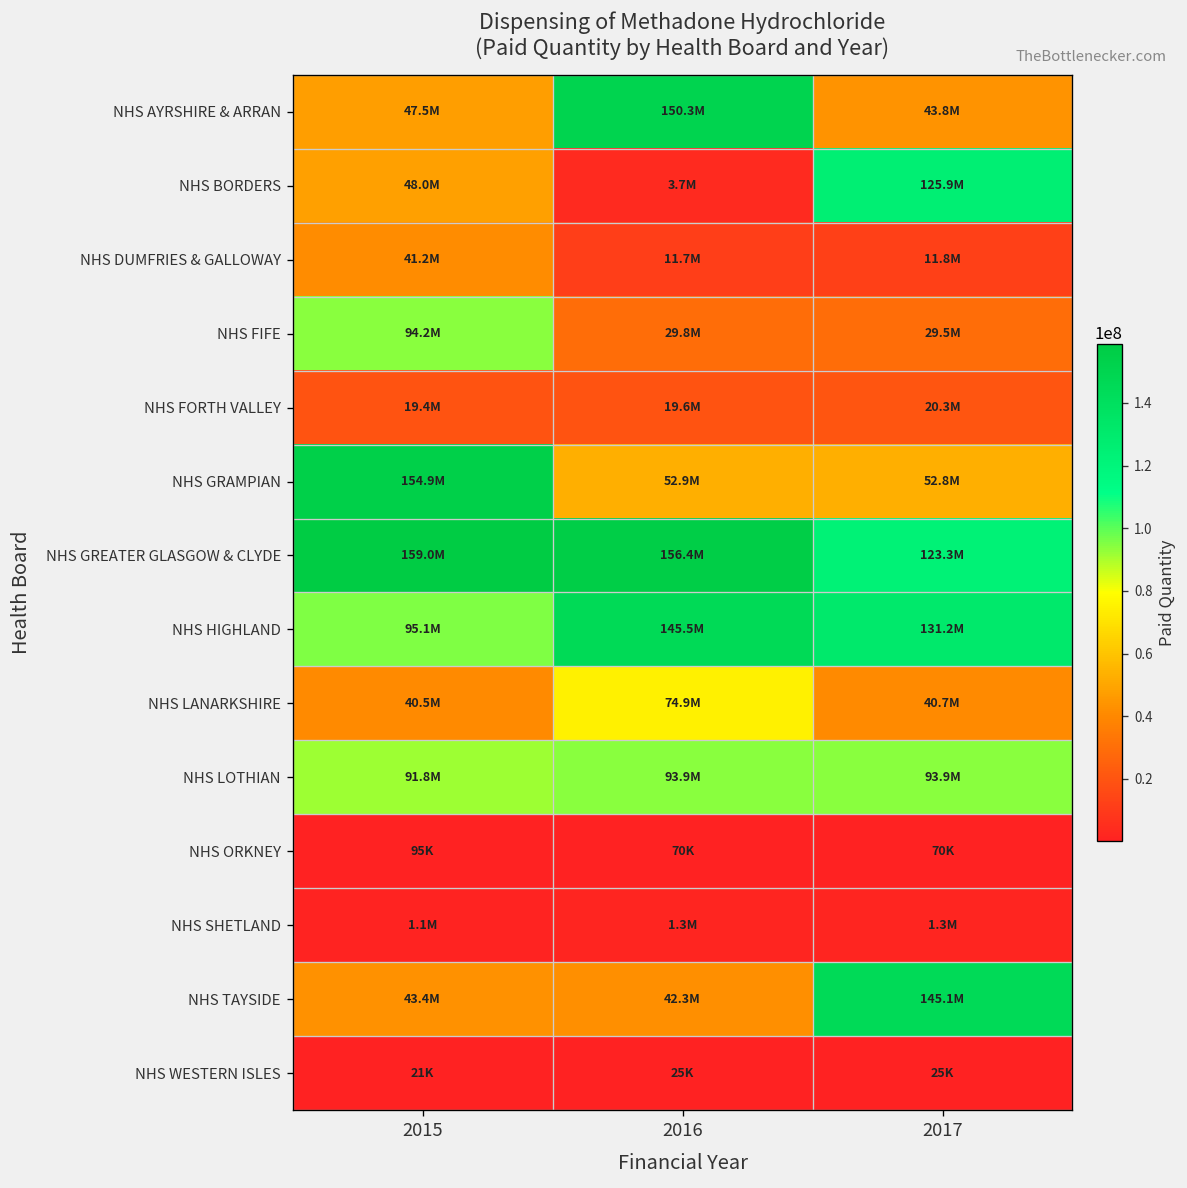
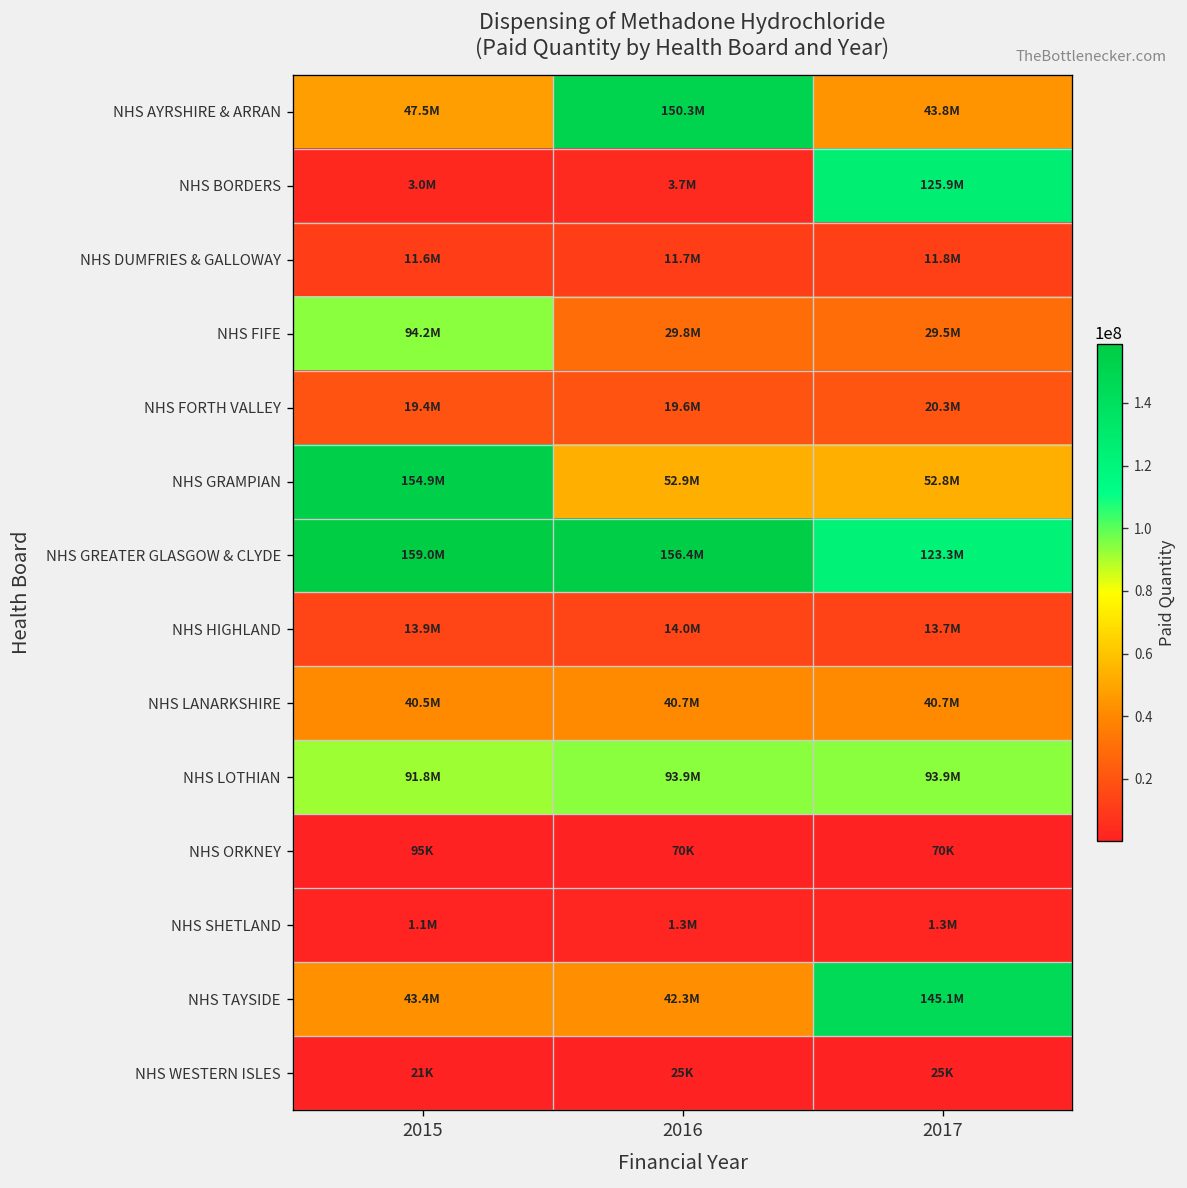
NHS BORDERS, 2015: 48.0M -> 3.0M
NHS DUMFRIES & GALLOWAY, 2015: 41.2M -> 11.6M
NHS HIGHLAND, 2015: 95.1M -> 13.9M
NHS HIGHLAND, 2016: 145.5M -> 14.0M
NHS HIGHLAND, 2017: 131.2M -> 13.7M
NHS LANARKSHIRE, 2016: 74.9M -> 40.7M
